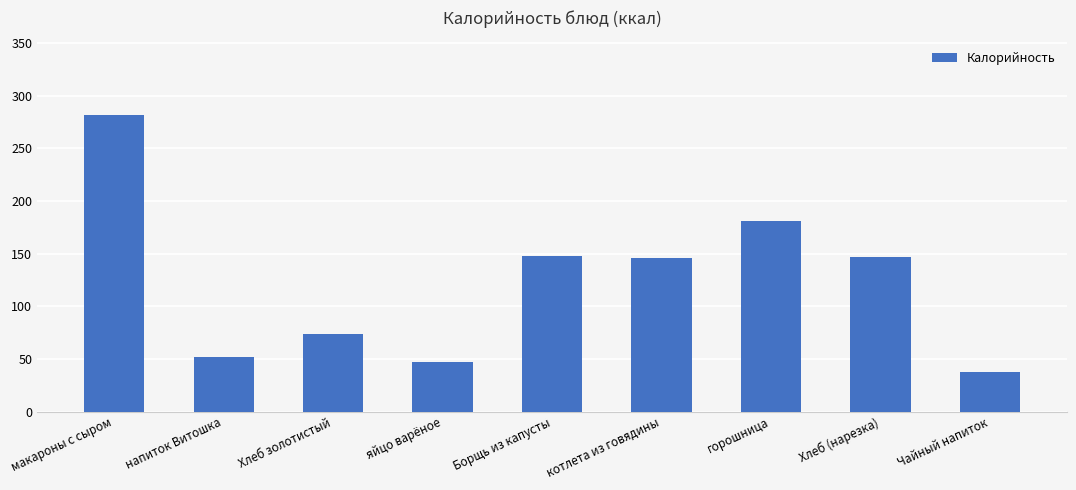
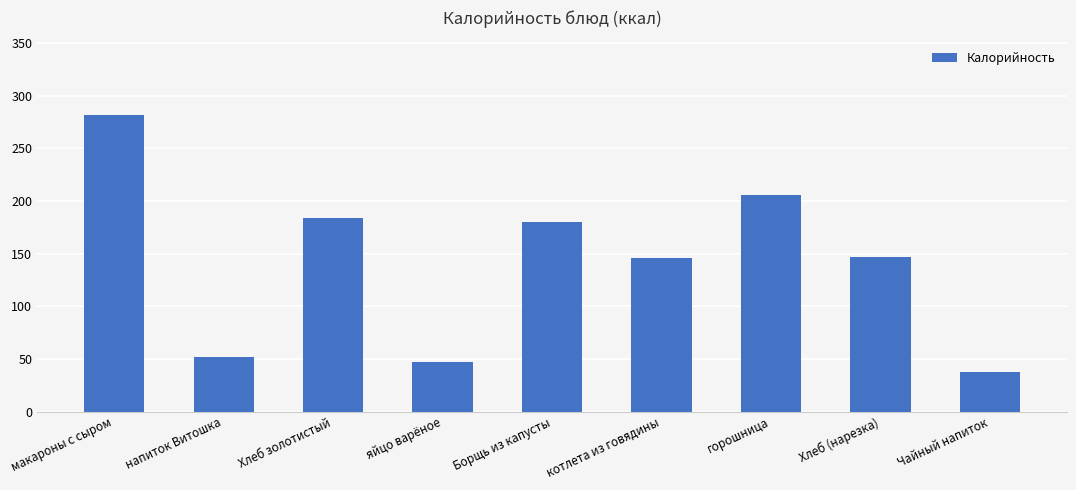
Хлеб золотистый: 74 -> 184
Борщь из капусты: 148 -> 180
горошница: 181 -> 206
